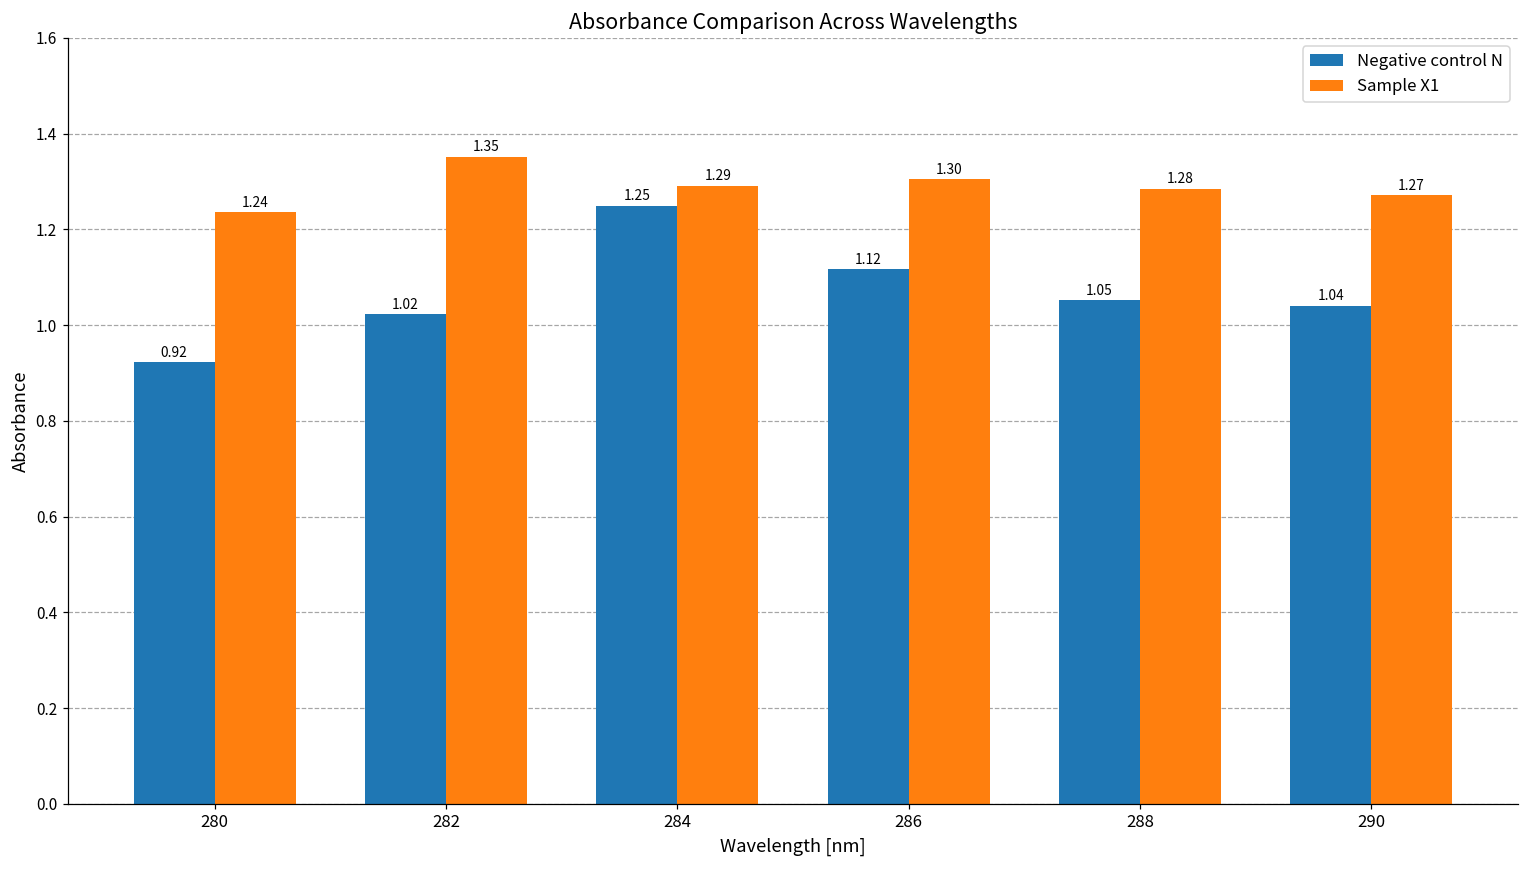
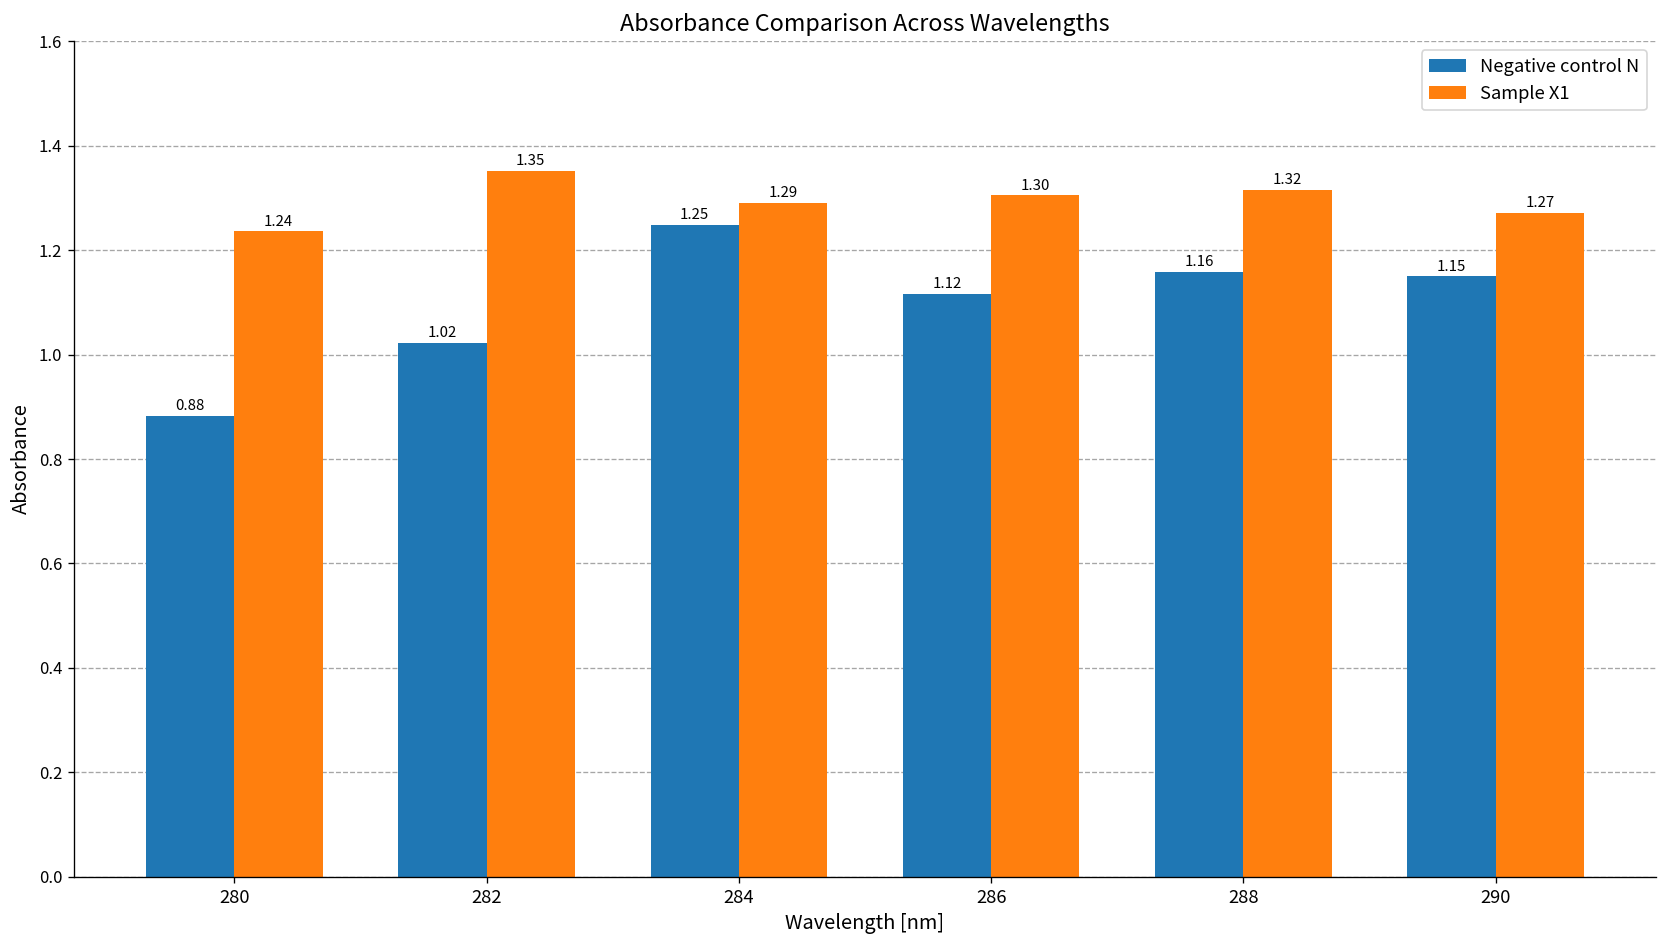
Negative control N, 280: 0.92 -> 0.88
Negative control N, 288: 1.05 -> 1.16
Sample X1, 288: 1.28 -> 1.32
Negative control N, 290: 1.04 -> 1.15
